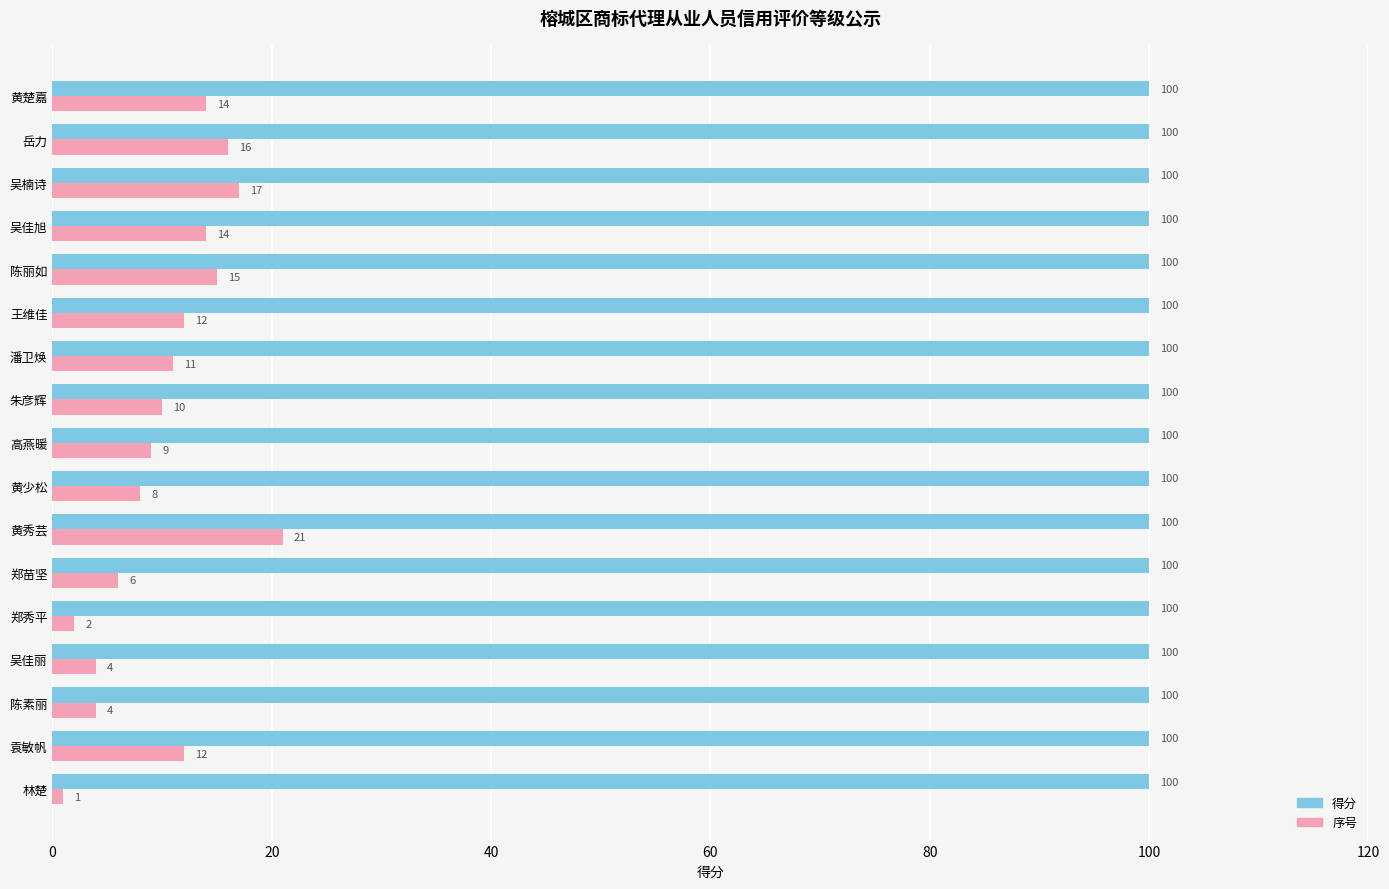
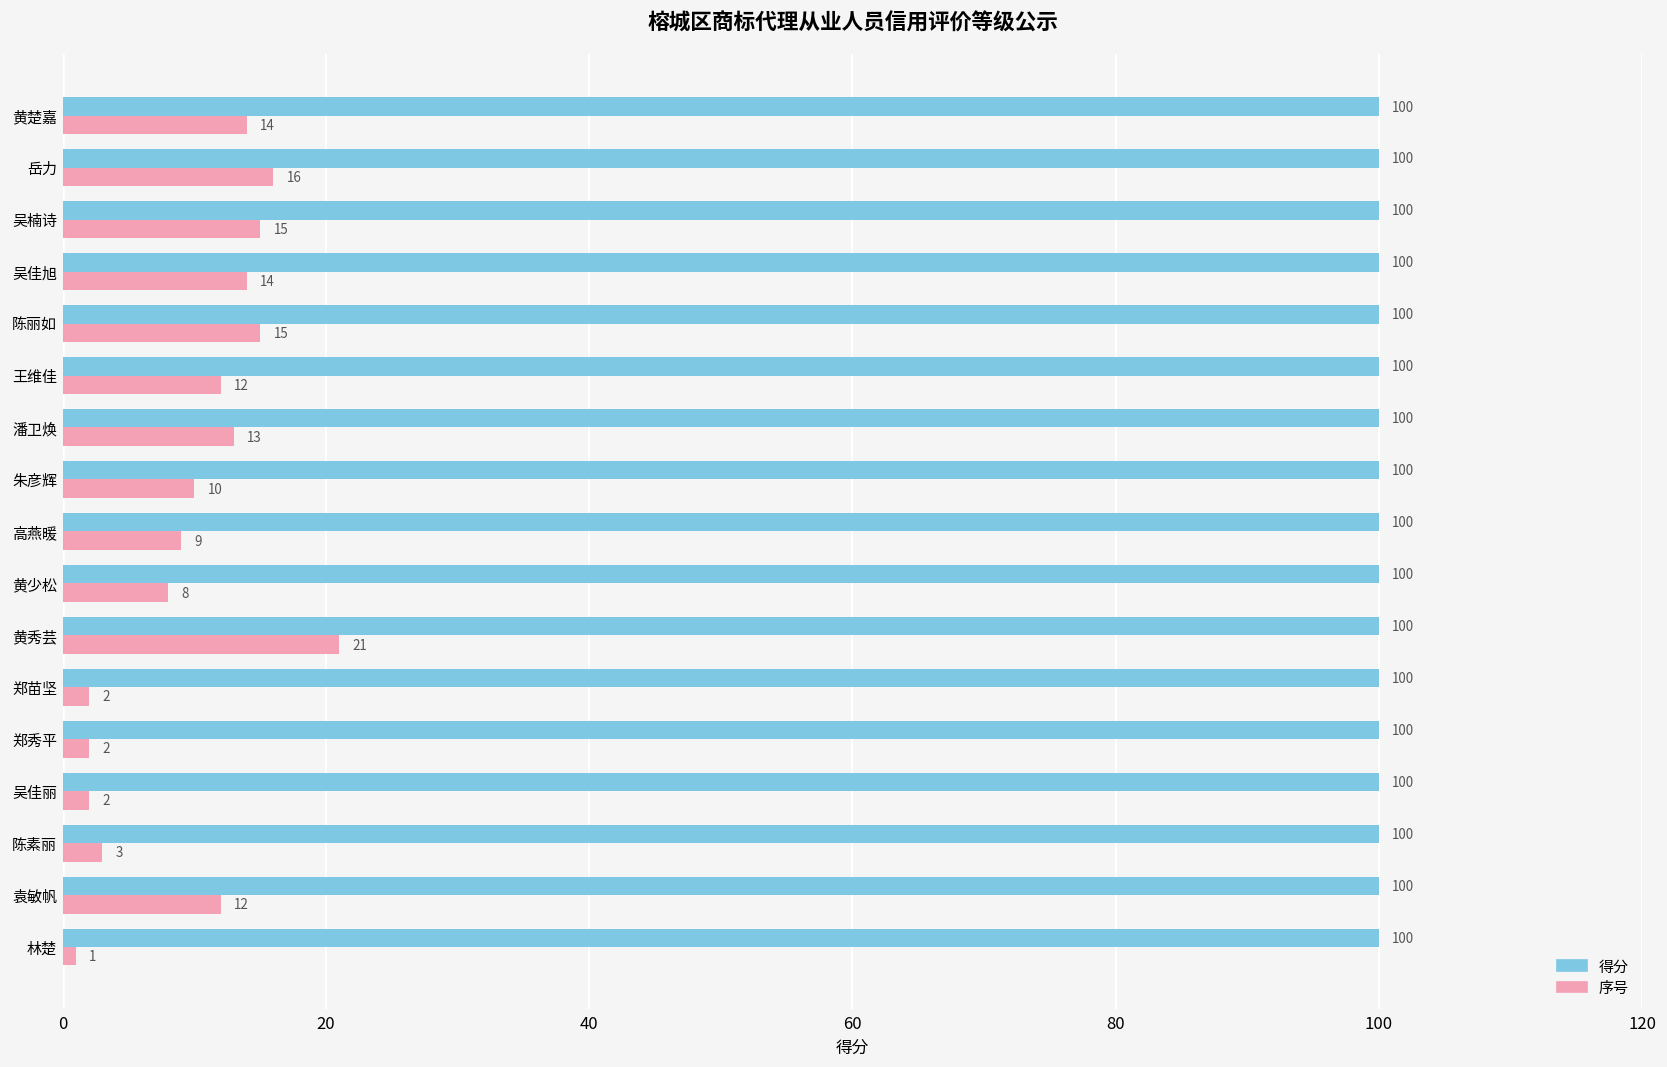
序号, 吴楠诗: 17 -> 15
序号, 潘卫焕: 11 -> 13
序号, 郑苗坚: 6 -> 2
序号, 吴佳丽: 4 -> 2
序号, 陈素丽: 4 -> 3
